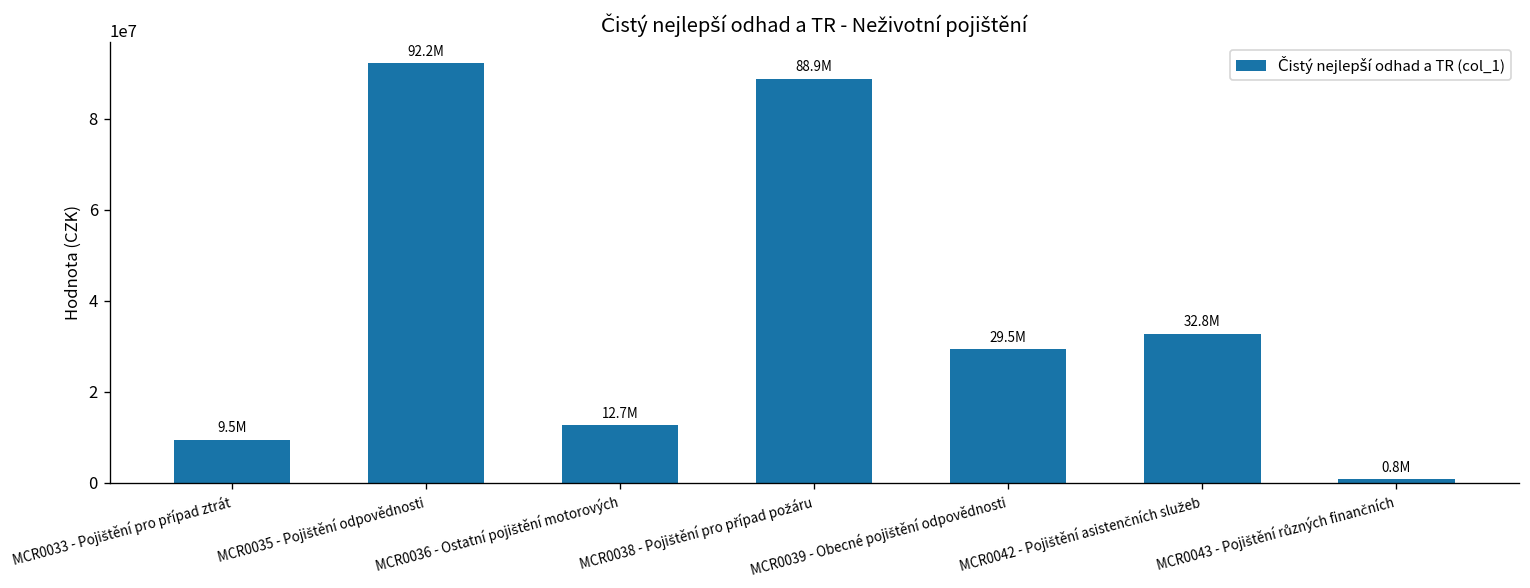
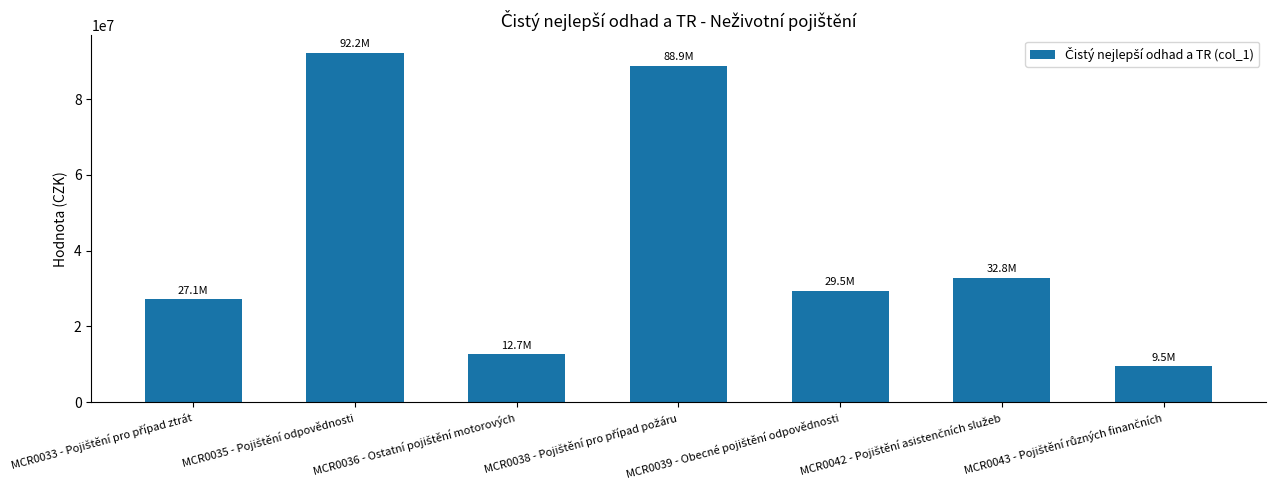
MCR0033 - Pojištění pro případ ztrát: 9.5M -> 27.1M
MCR0043 - Pojištění různých finančních: 0.8M -> 9.5M
